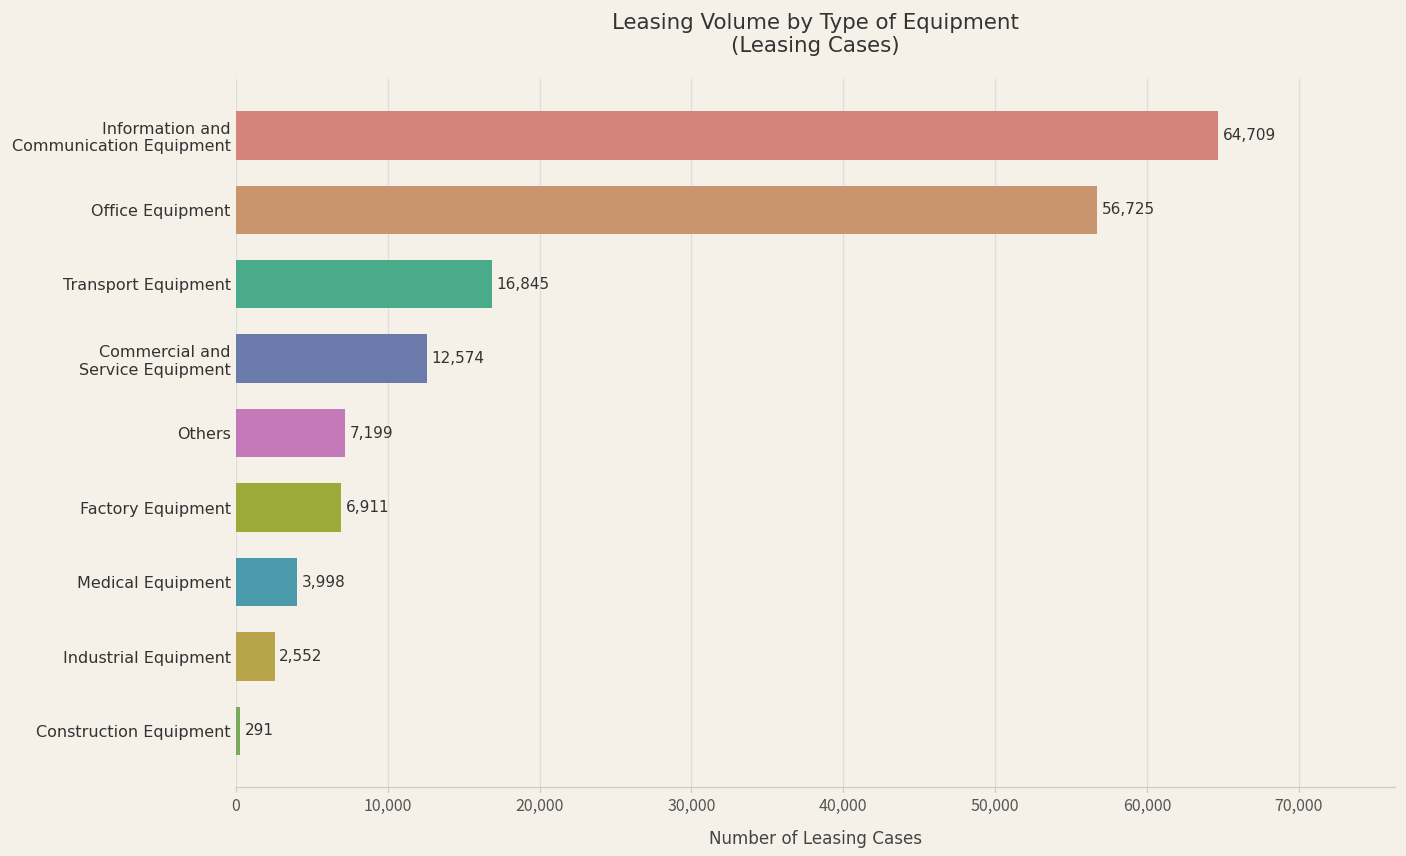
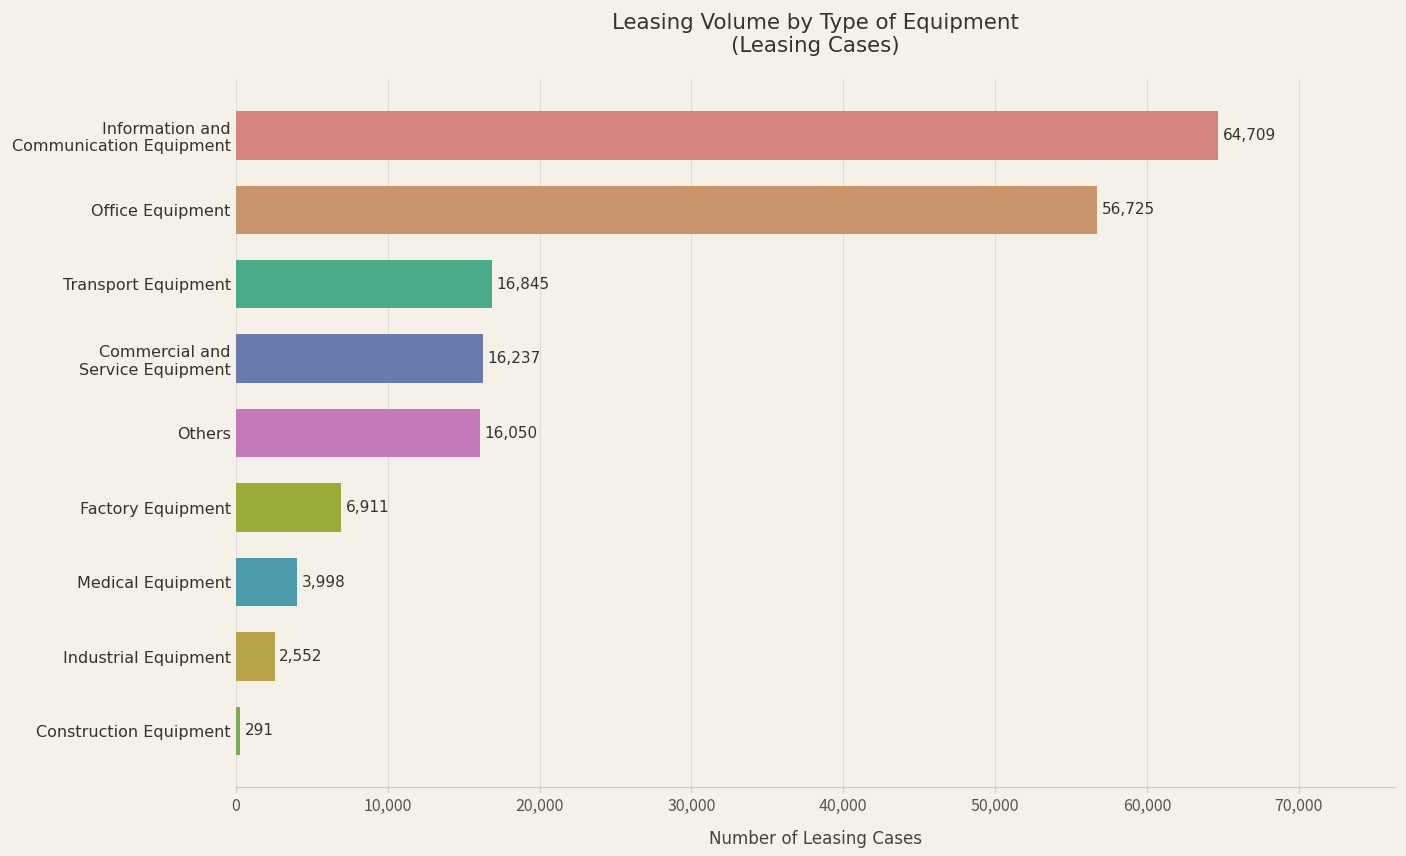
Commercial and Service Equipment: 12,574 -> 16,237
Others: 7,199 -> 16,050
